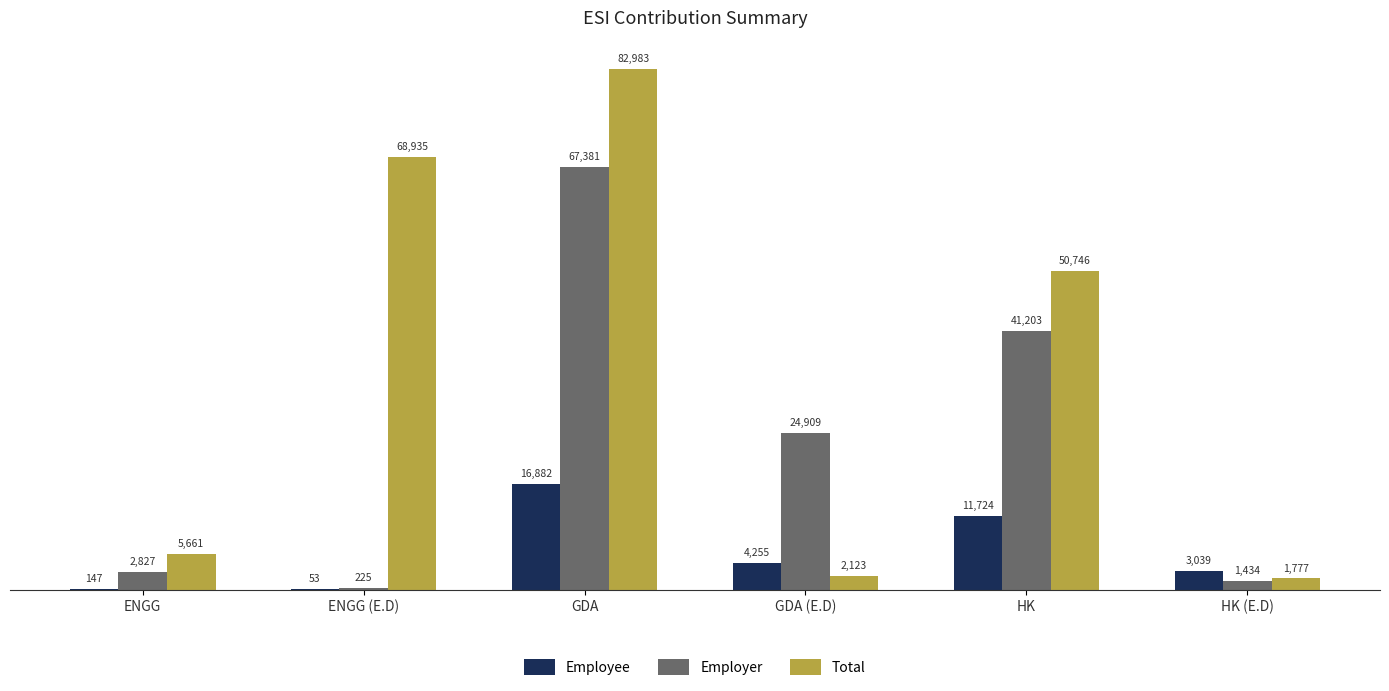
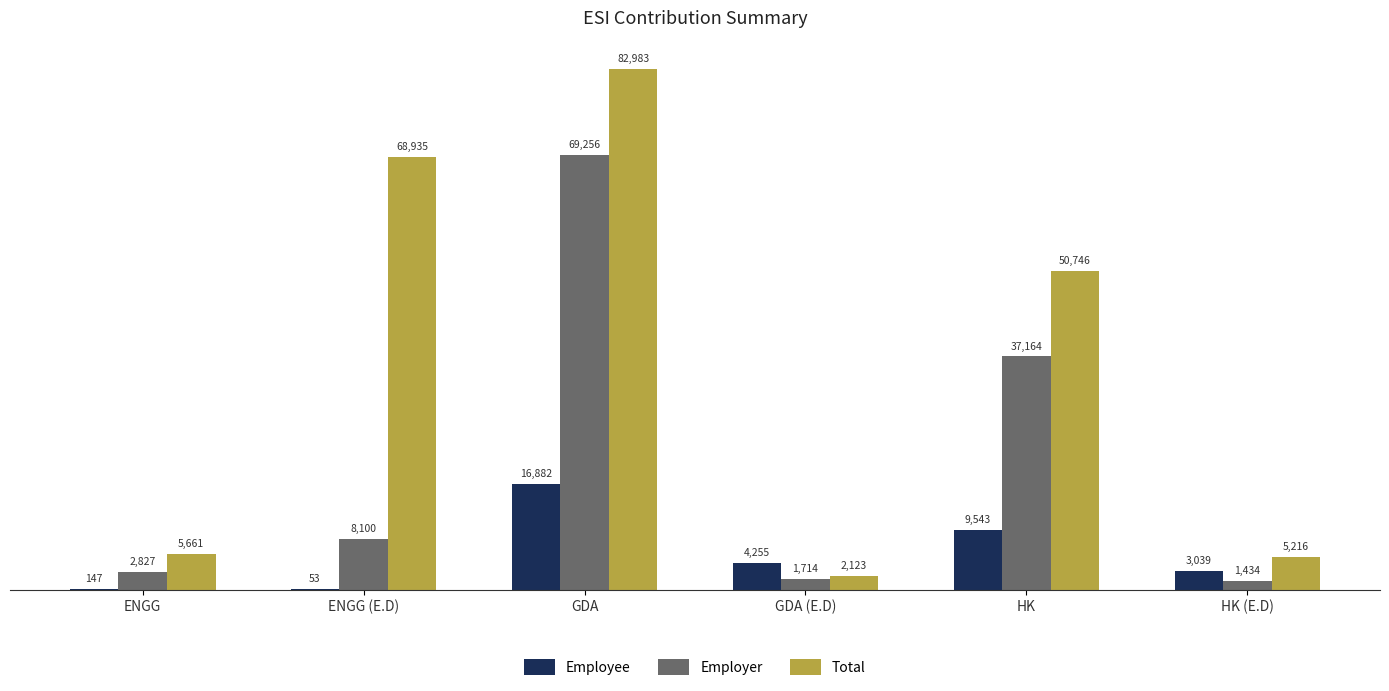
Employer, ENGG (E.D): 225 -> 8,100
Employer, GDA: 67,381 -> 69,256
Employer, GDA (E.D): 24,909 -> 1,714
Employee, HK: 11,724 -> 9,543
Employer, HK: 41,203 -> 37,164
Total, HK (E.D): 1,777 -> 5,216
